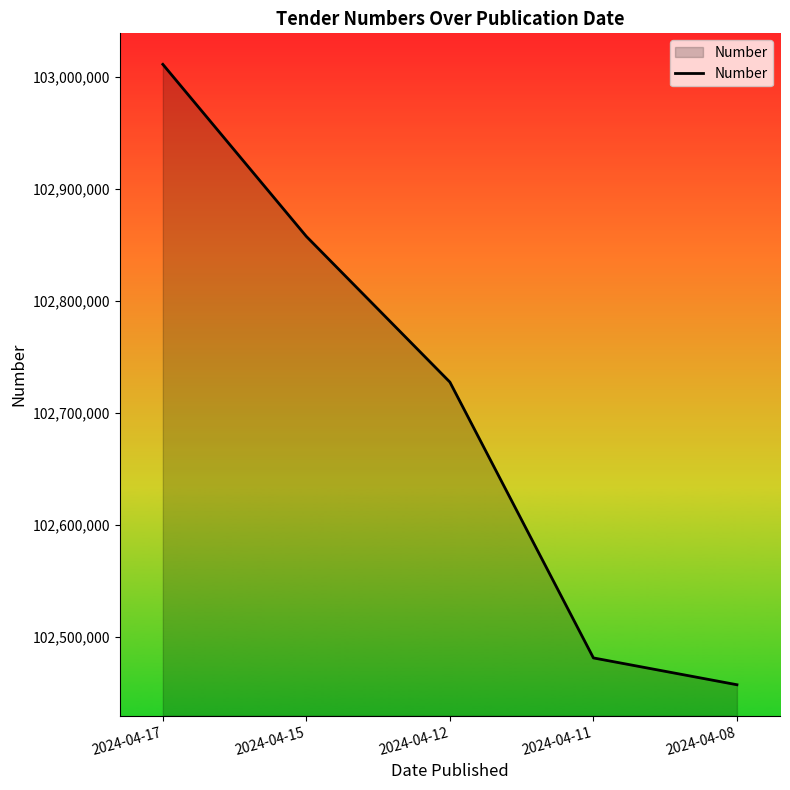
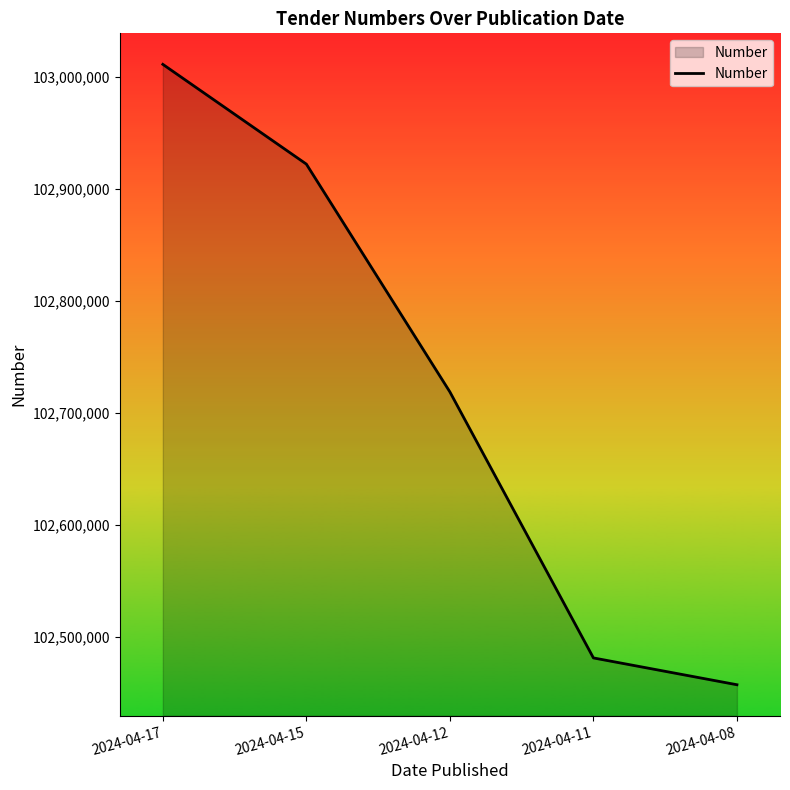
2024-04-15: 102,857,000 -> 102,922,000
2024-04-12: 102,728,000 -> 102,719,000
